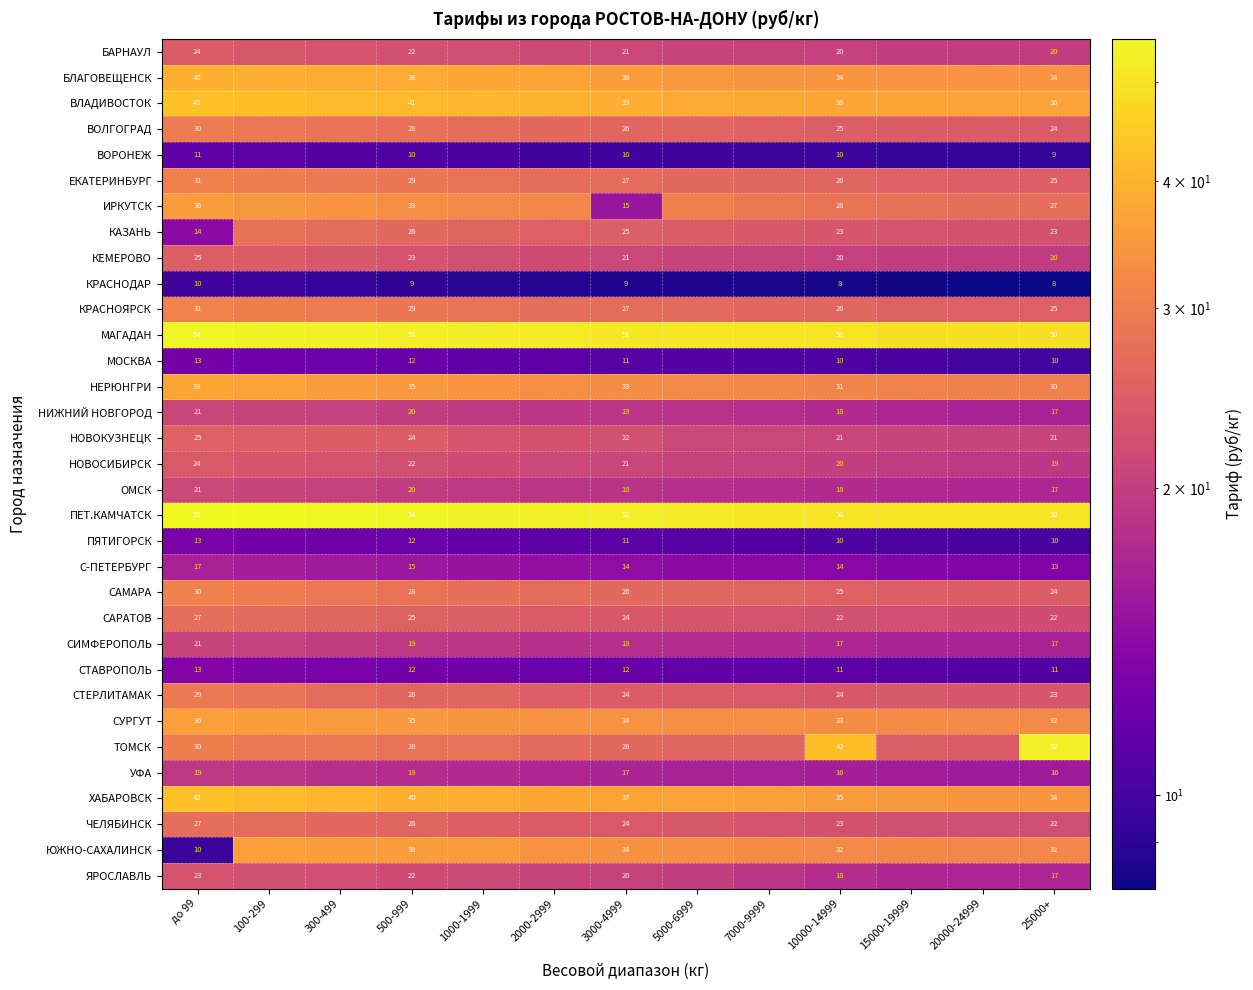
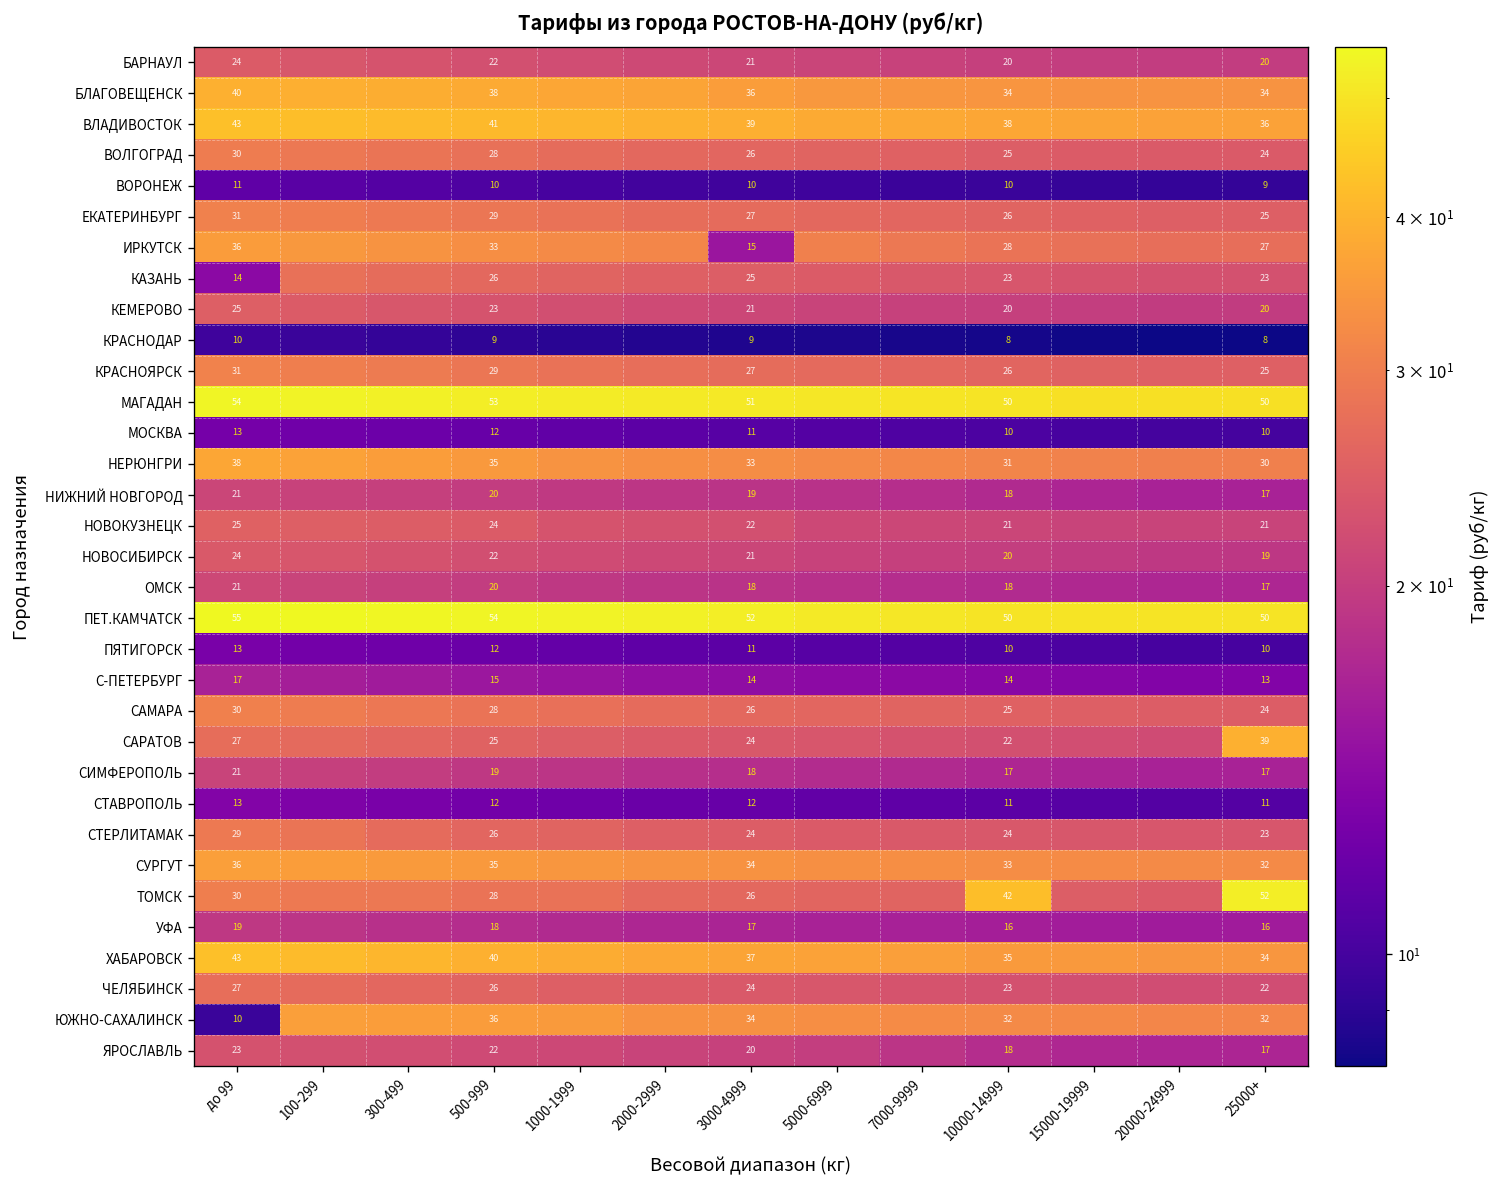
САРАТОВ, 25000+: 22 -> 39
